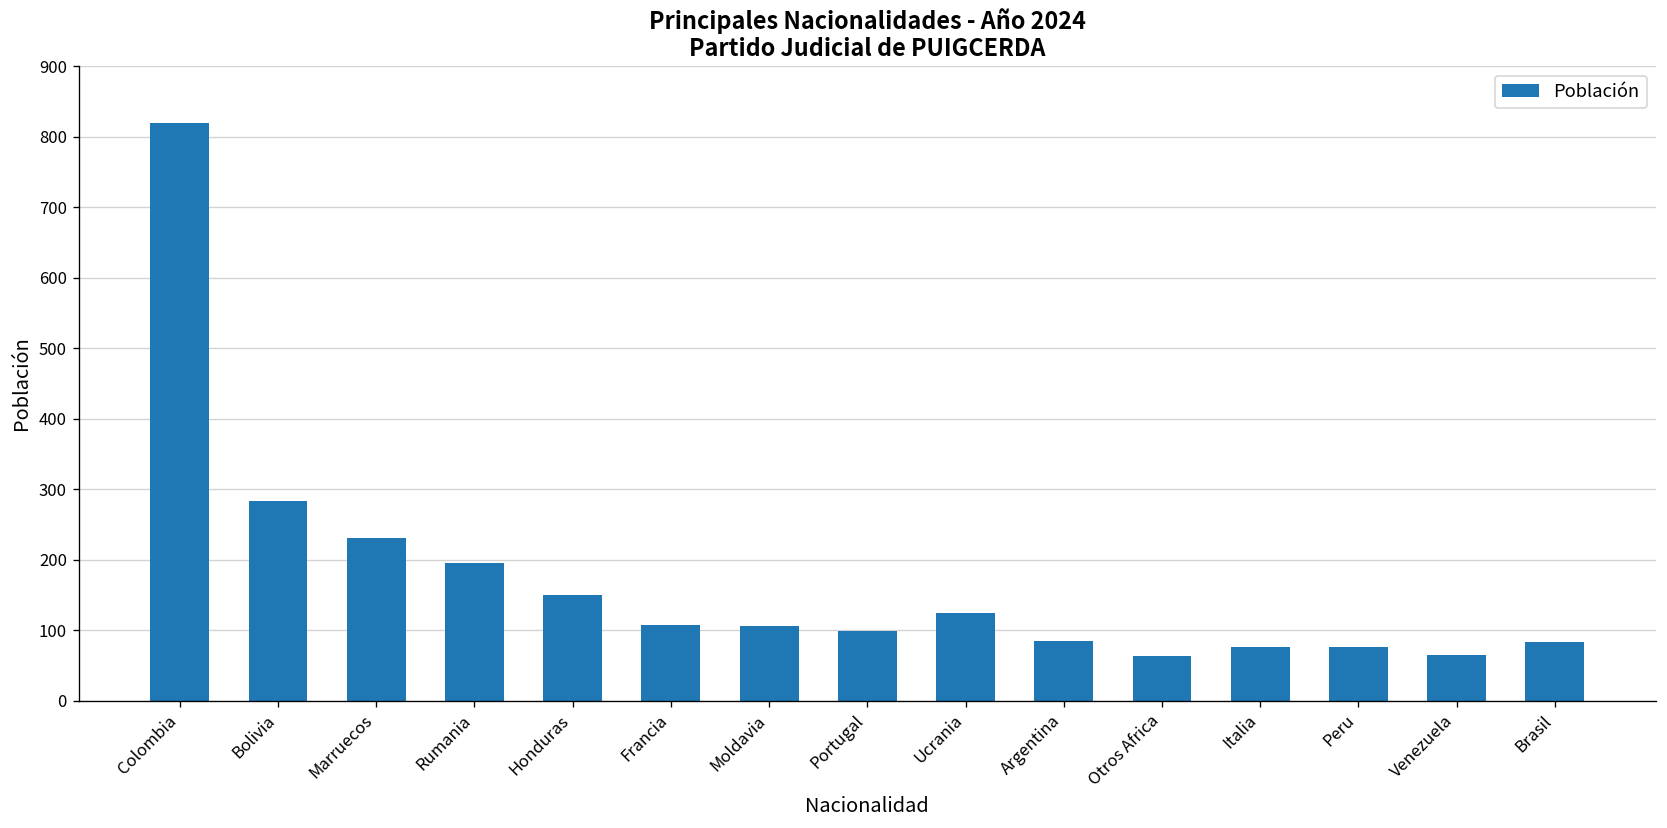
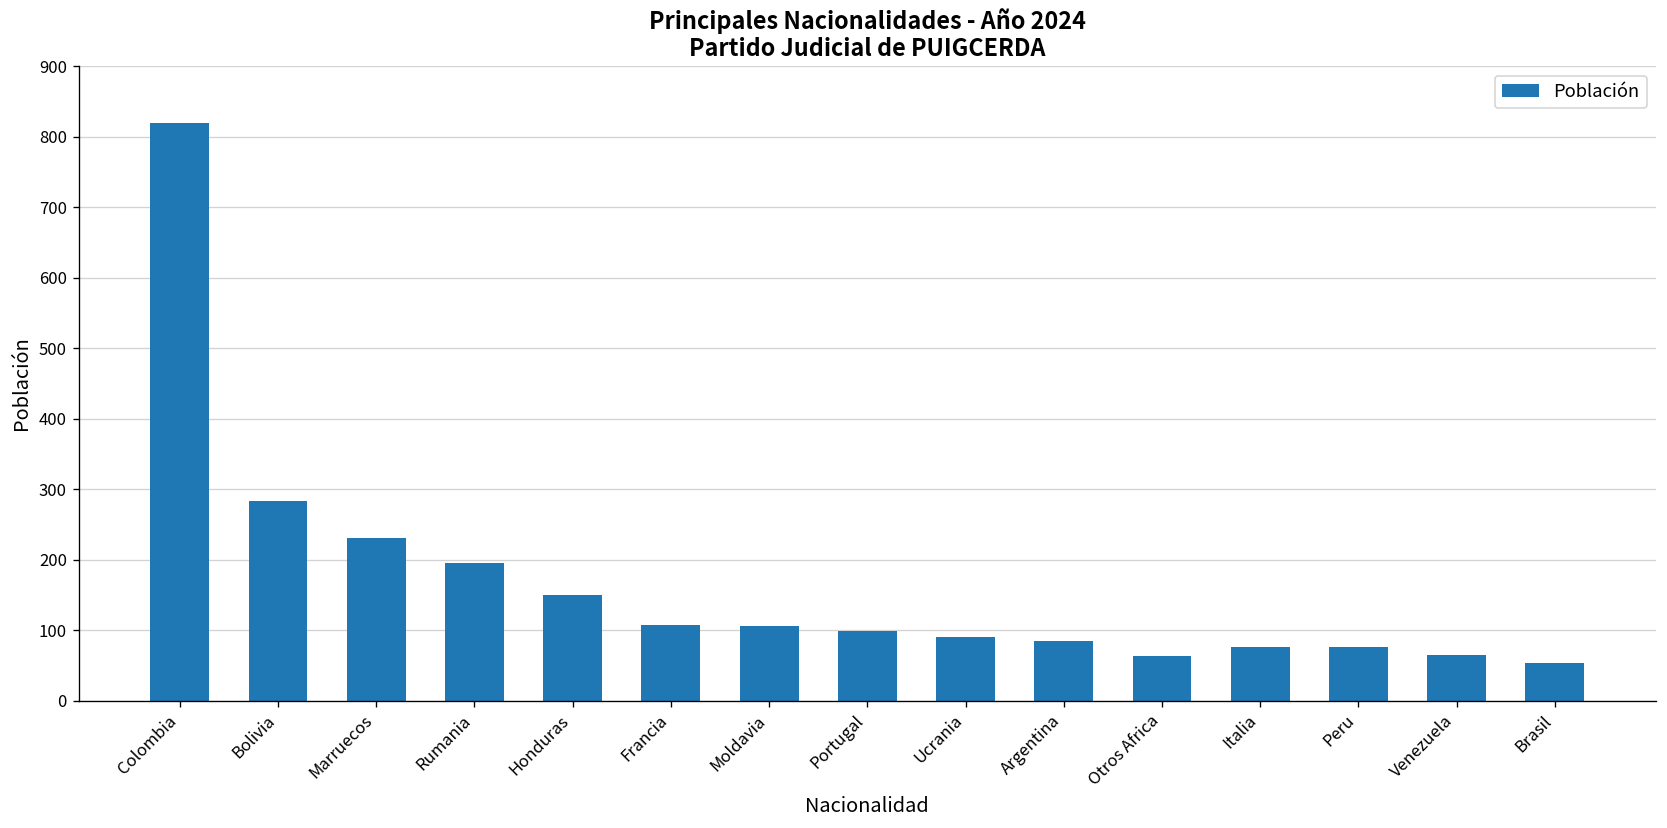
Ucrania: 120 -> 90
Brasil: 80 -> 50
